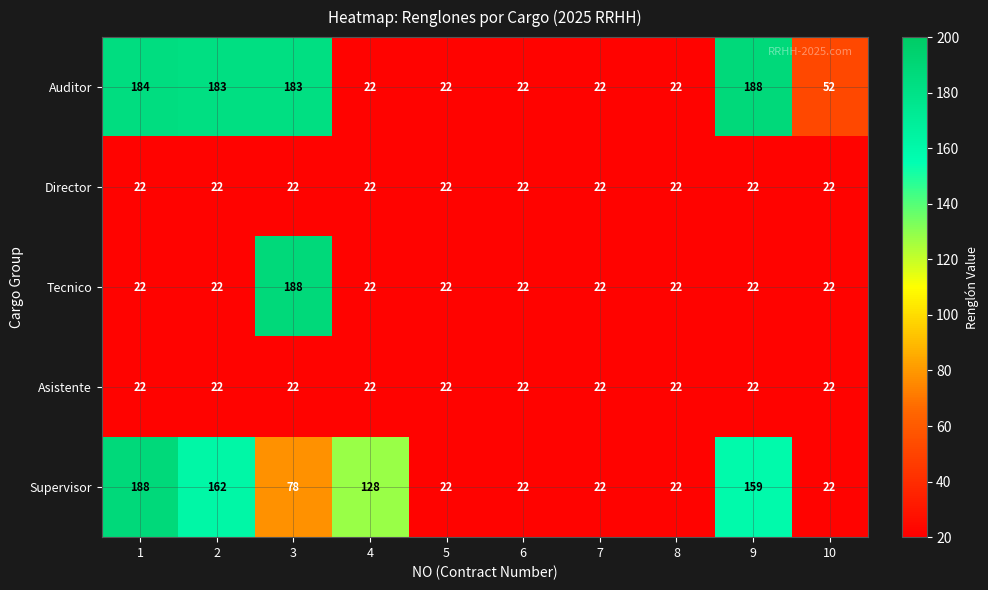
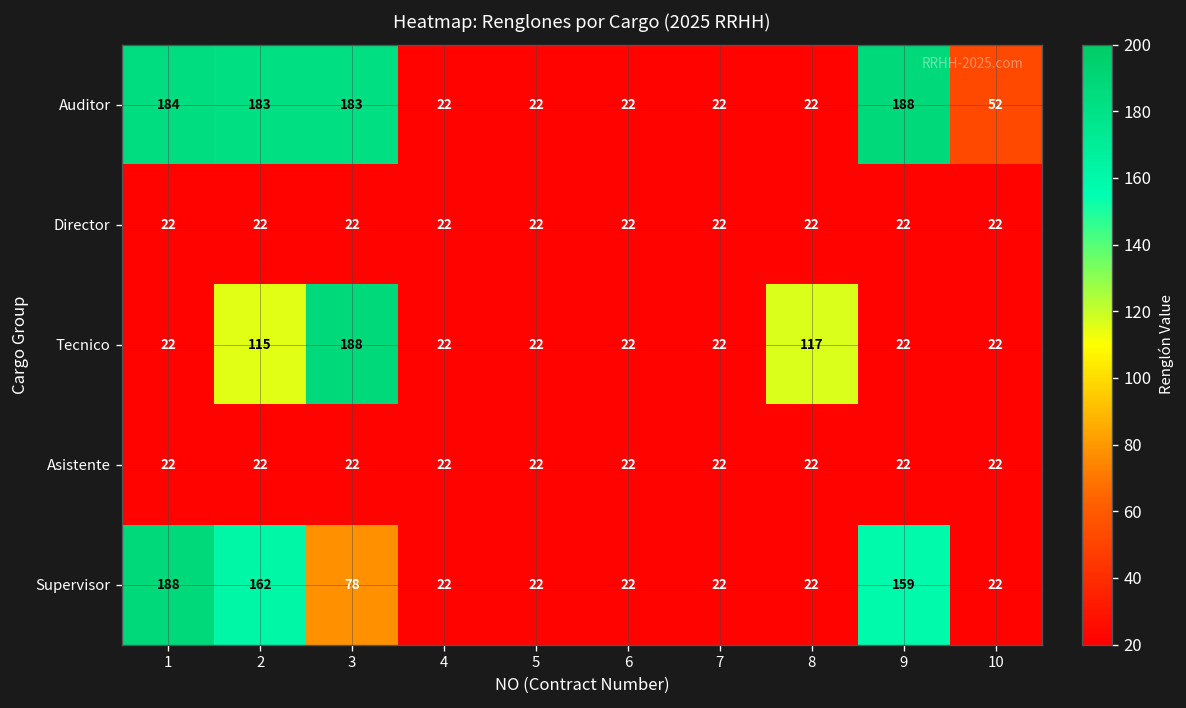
Tecnico, 2: 22 -> 115
Tecnico, 8: 22 -> 117
Supervisor, 4: 128 -> 22
